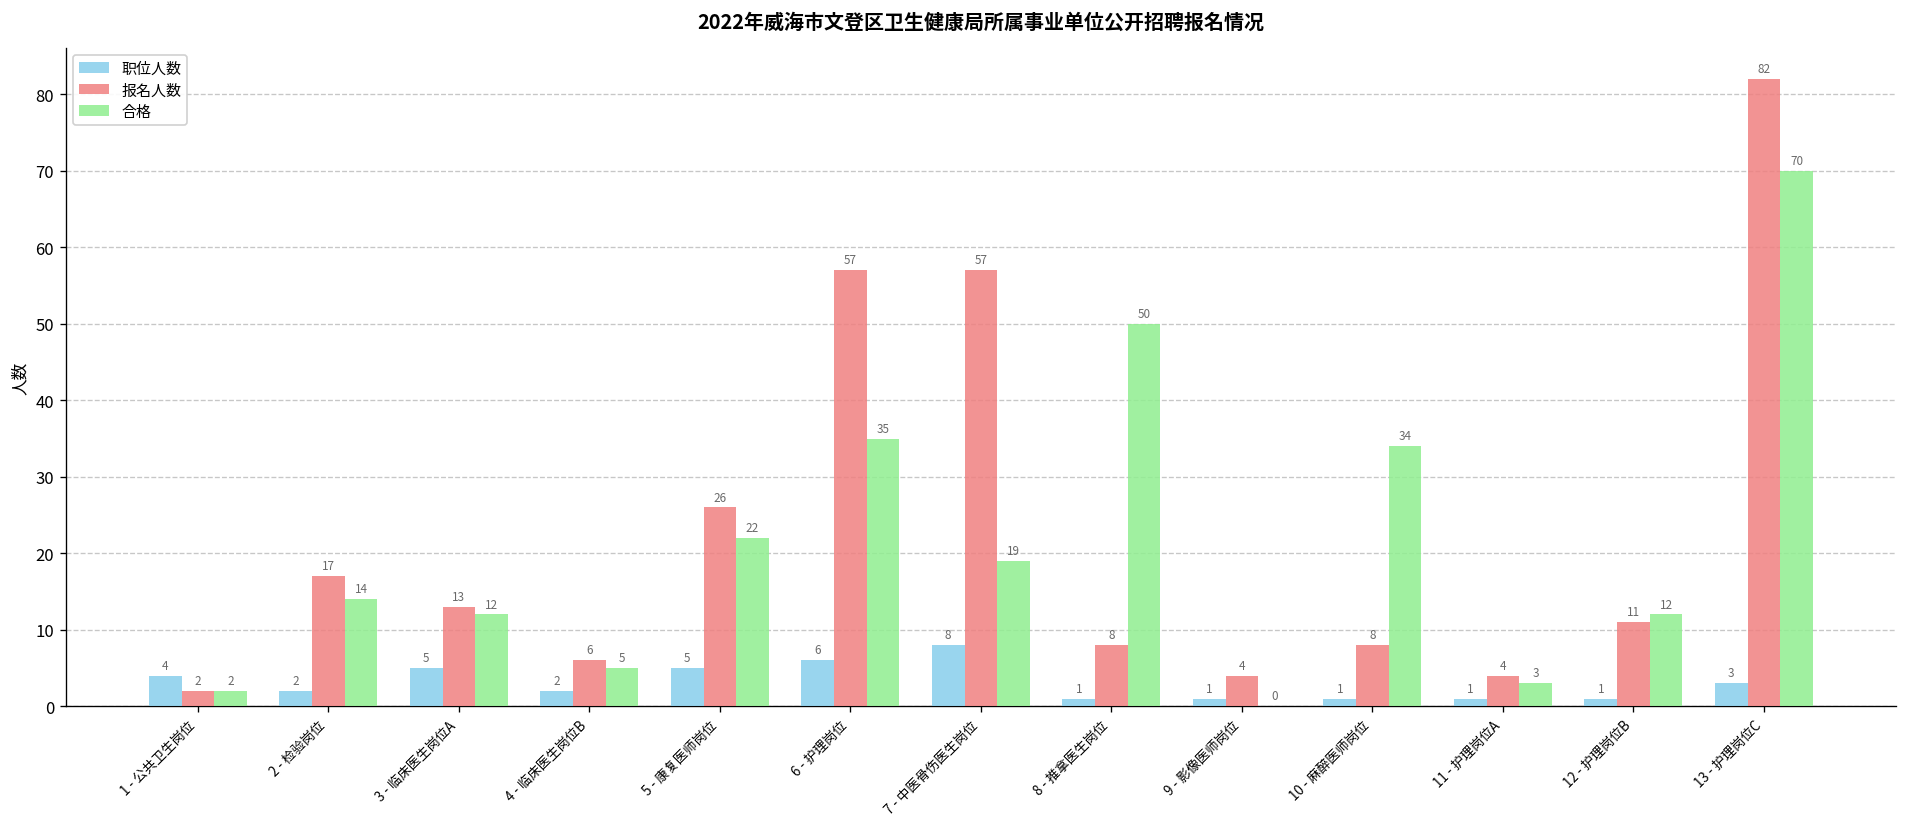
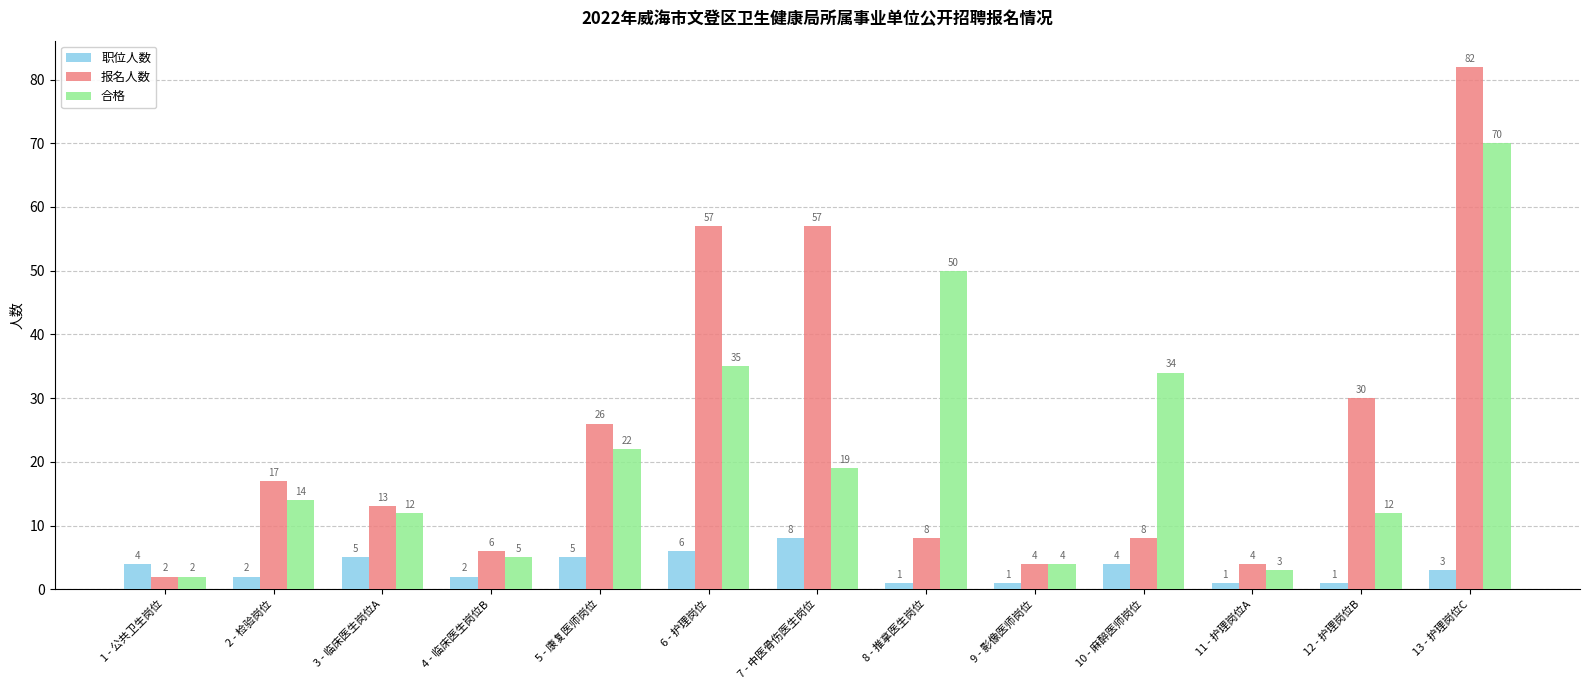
合格, 9 - 影像医师岗位: 0 -> 4
职位人数, 10 - 麻醉医师岗位: 1 -> 4
报名人数, 12 - 护理岗位B: 11 -> 30
